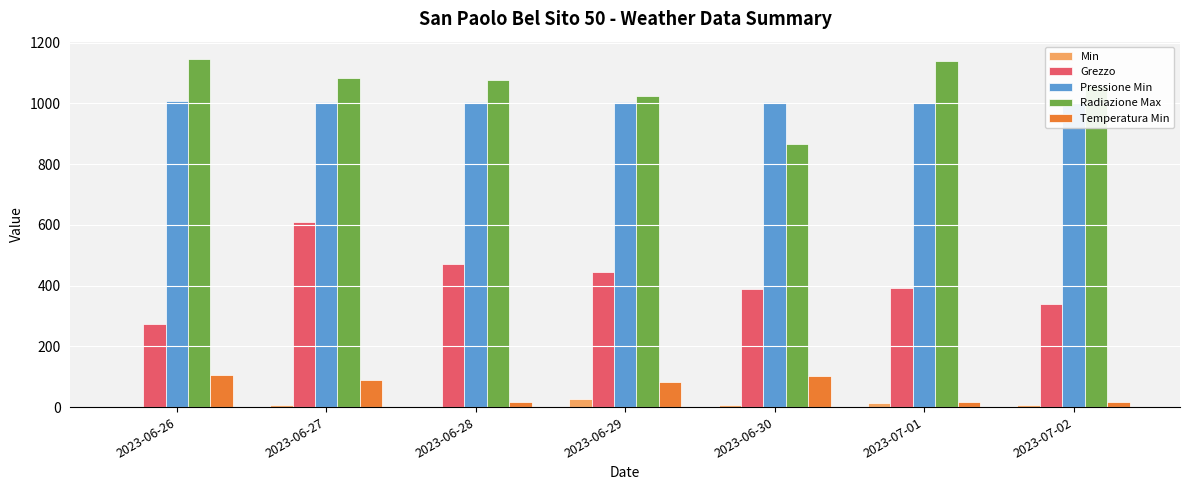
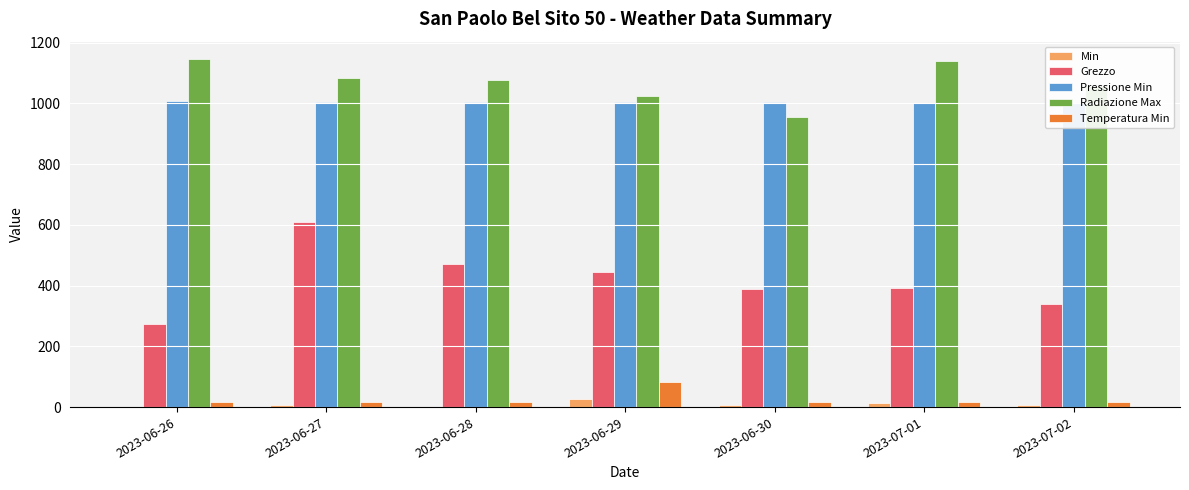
Temperatura Min, 2023-06-26: 110 -> 20
Temperatura Min, 2023-06-27: 90 -> 20
Radiazione Max, 2023-06-30: 870 -> 950
Temperatura Min, 2023-06-30: 100 -> 20
